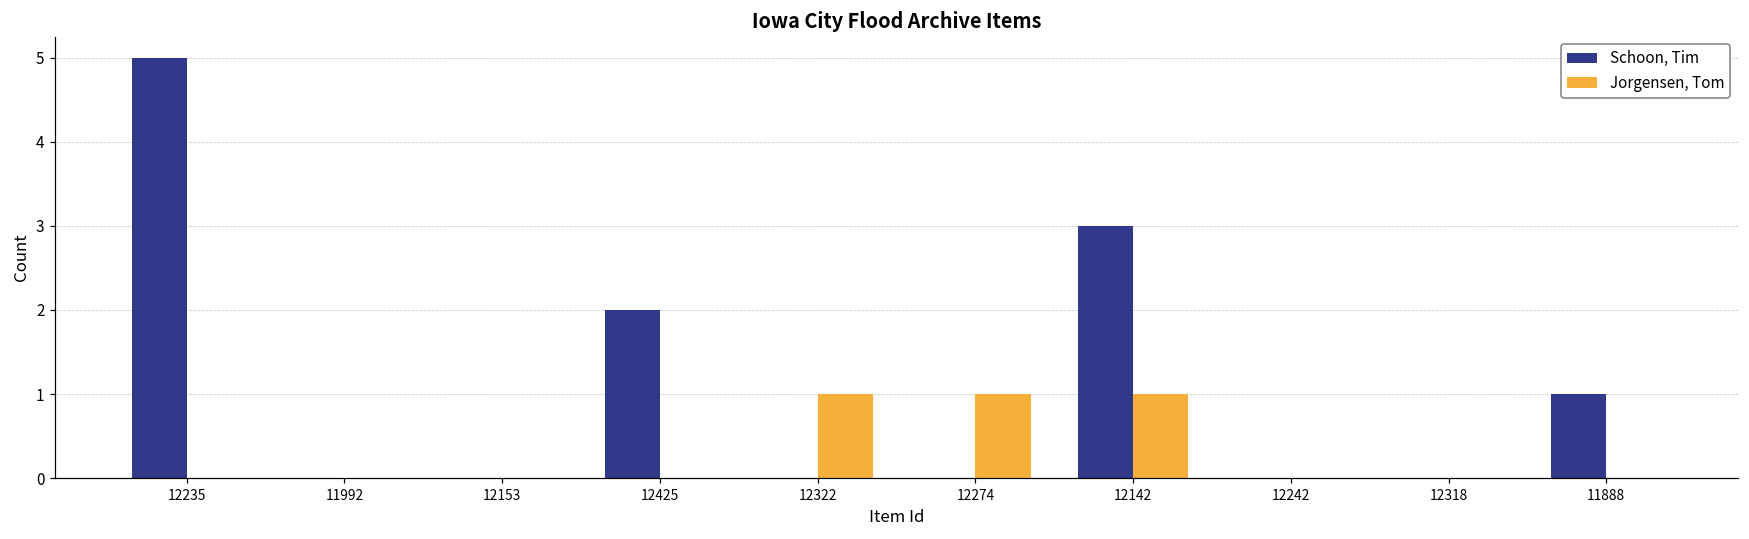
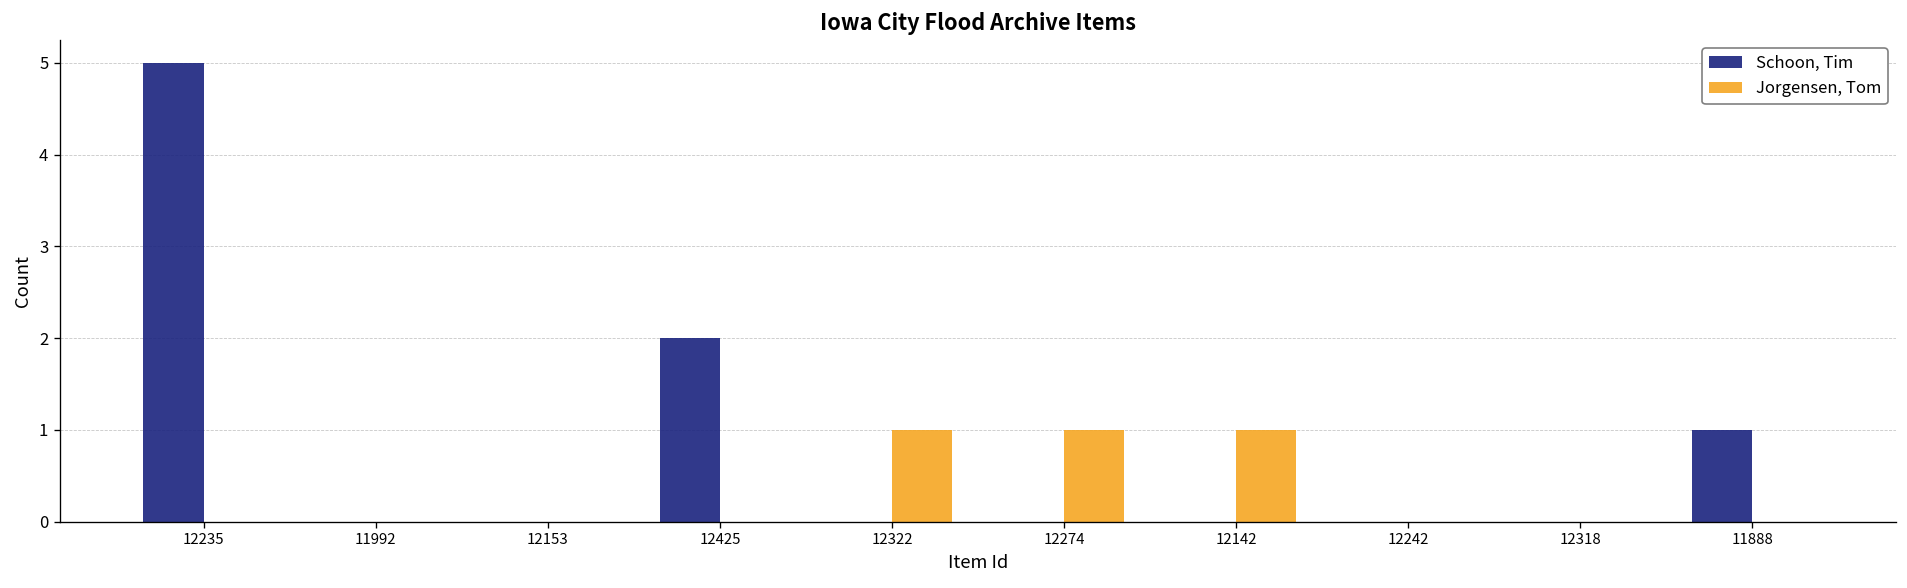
Schoon, Tim, 12142: 3 -> 0
